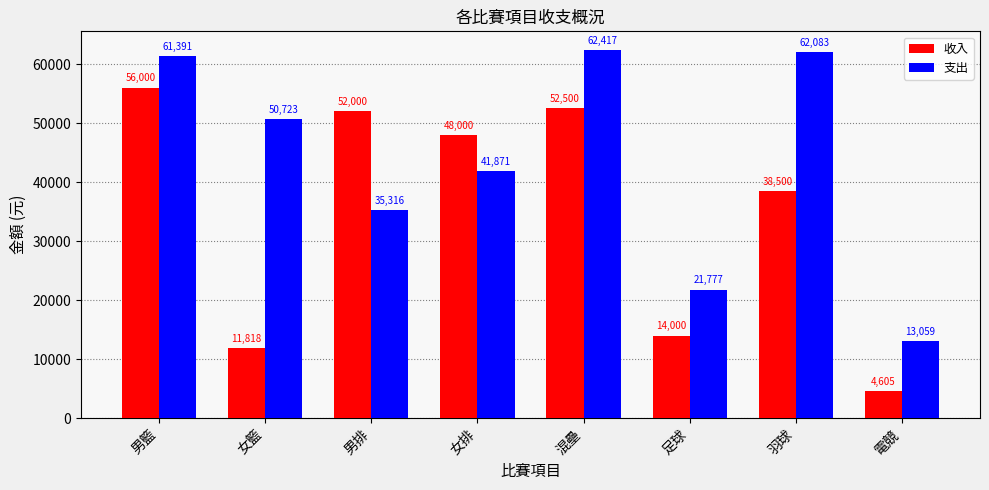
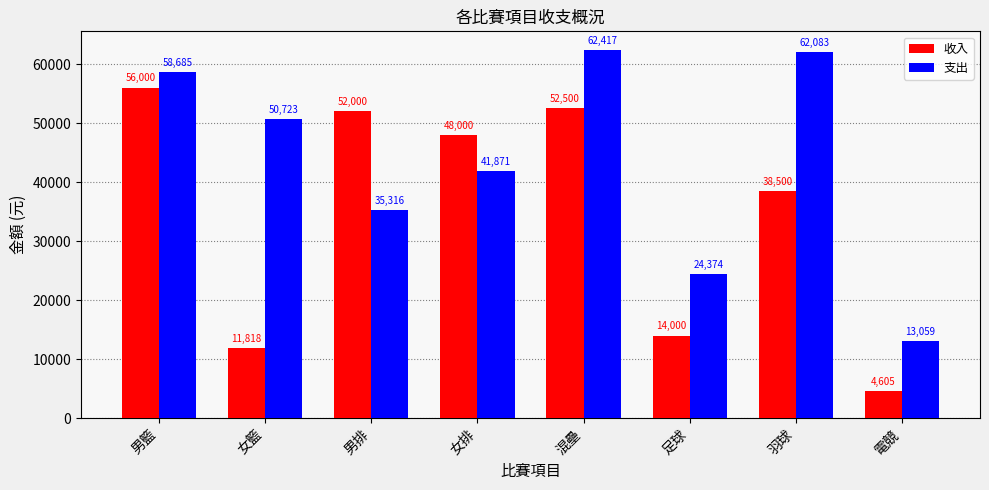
支出, 男籃: 61,391 -> 58,685
支出, 足球: 21,777 -> 24,374
